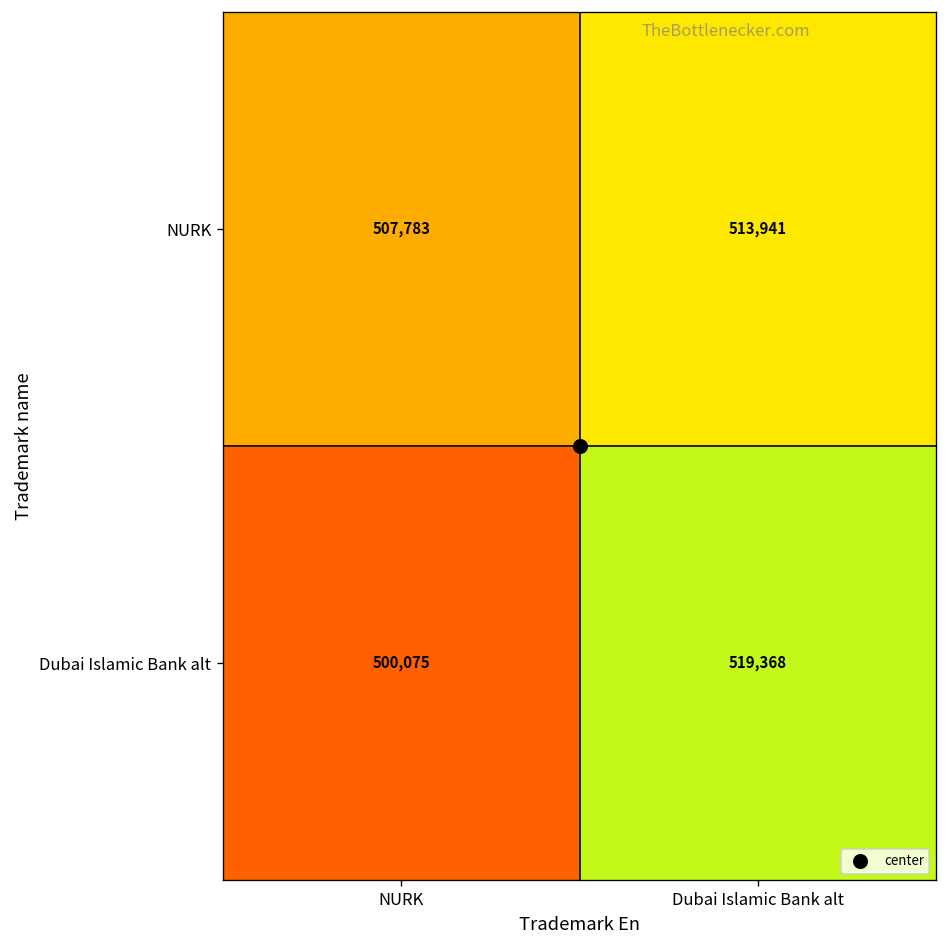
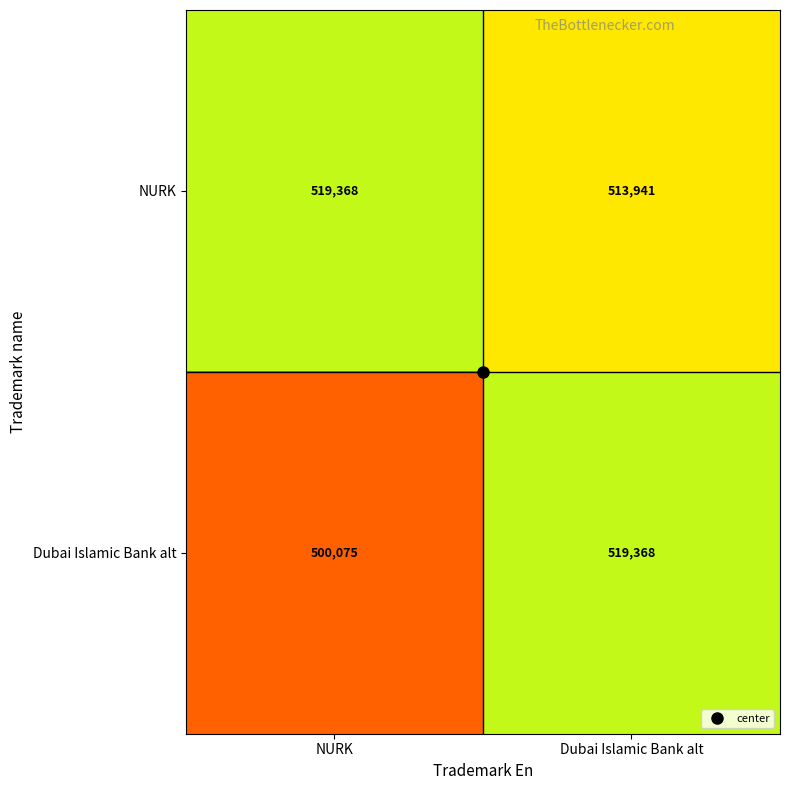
NURK, NURK: 507,783 -> 519,368
